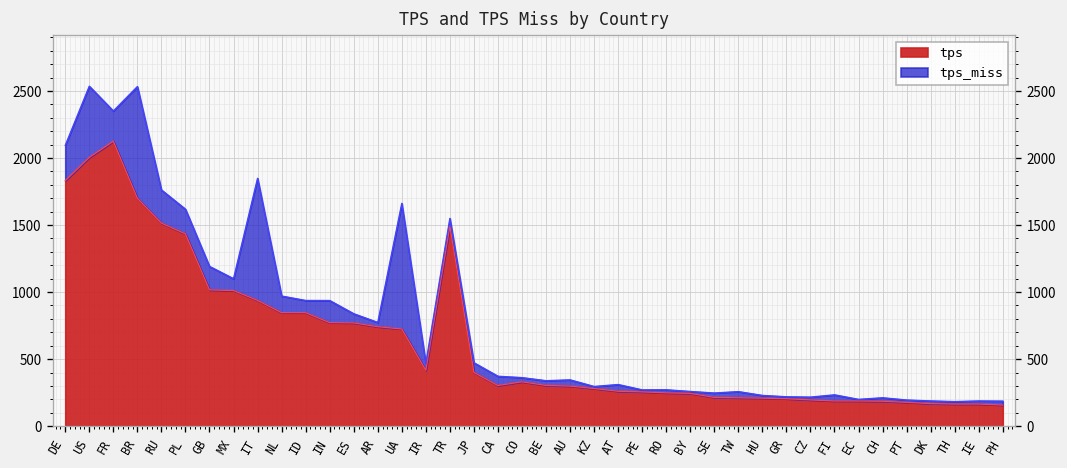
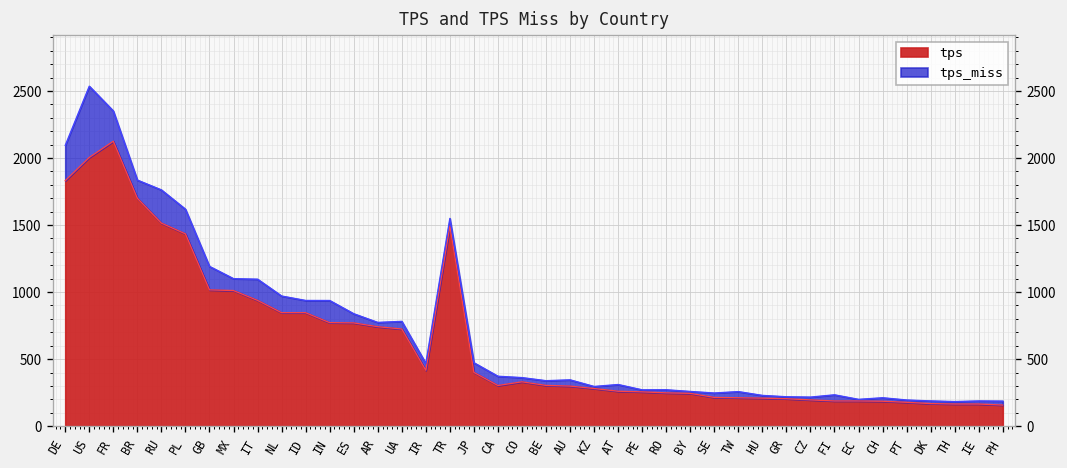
tps_miss, BR: 830 -> 140
tps_miss, IT: 910 -> 160
tps_miss, UA: 940 -> 60
